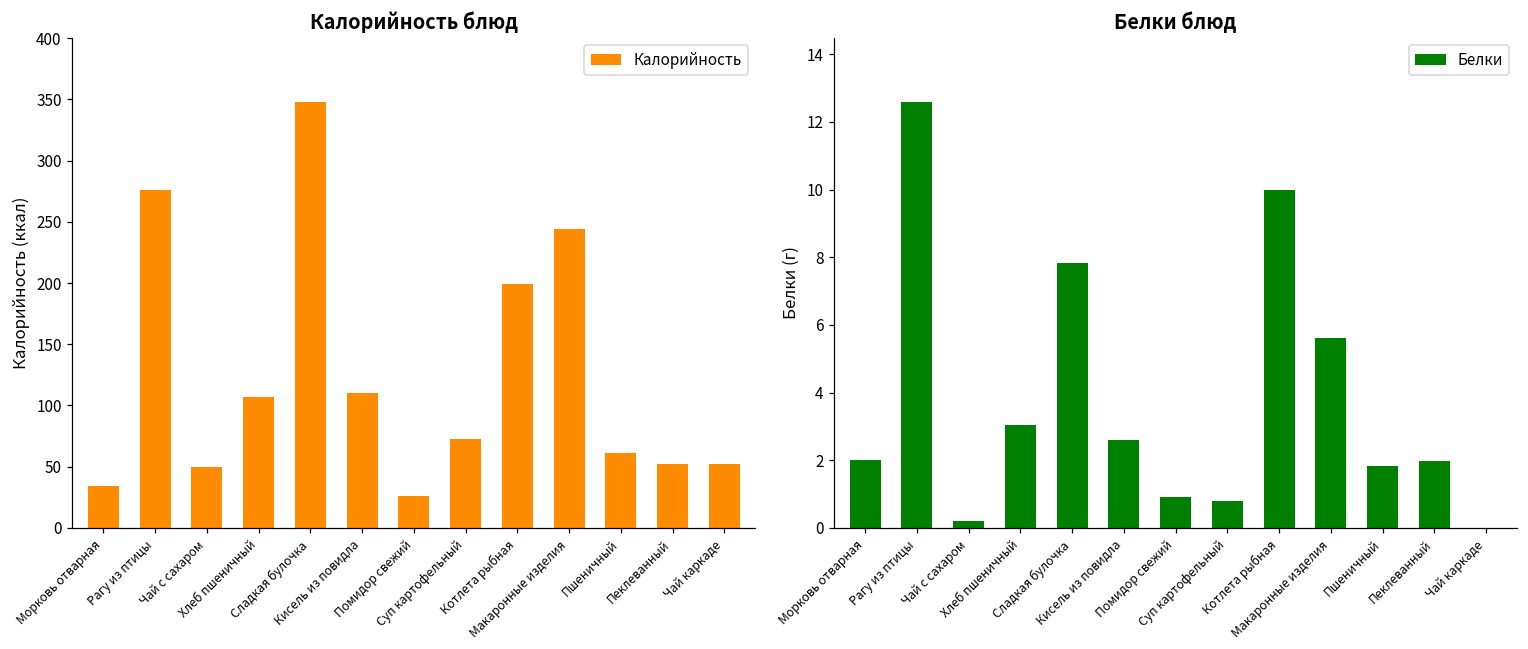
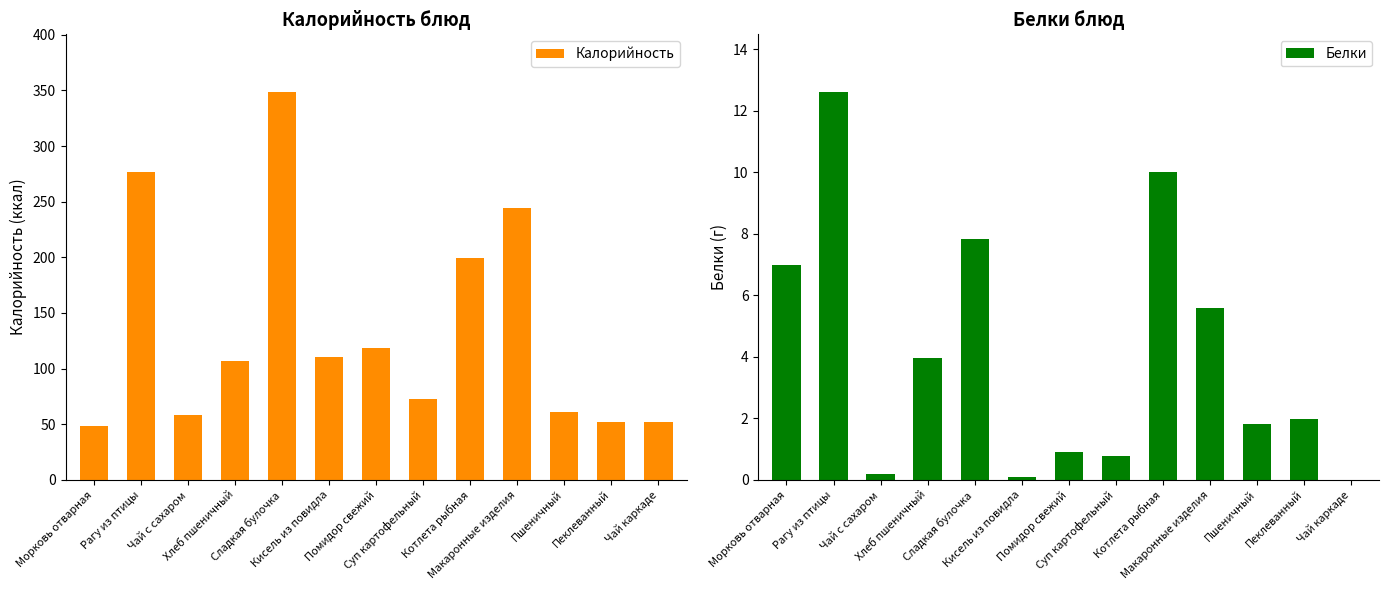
Калорийность блюд, Морковь отварная: 34 -> 48
Калорийность блюд, Чай с сахаром: 50 -> 58
Калорийность блюд, Помидор свежий: 26 -> 119
Белки блюд, Морковь отварная: 2 -> 7
Белки блюд, Хлеб пшеничный: 3.0 -> 4.0
Белки блюд, Кисель из повидла: 2.6 -> 0.1
